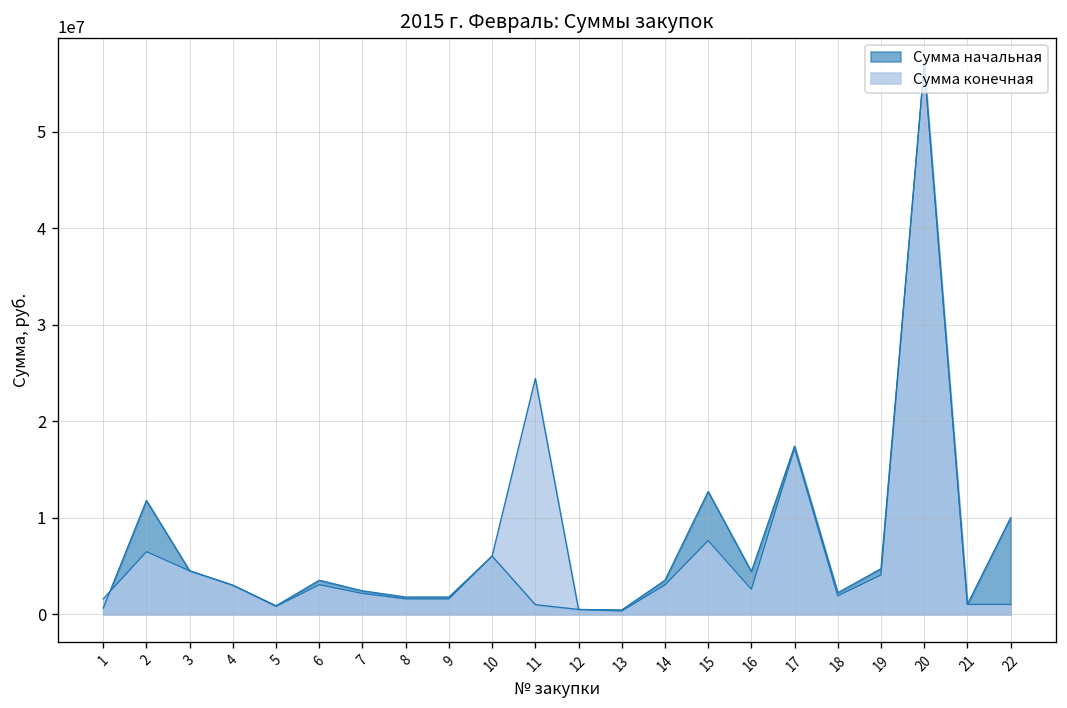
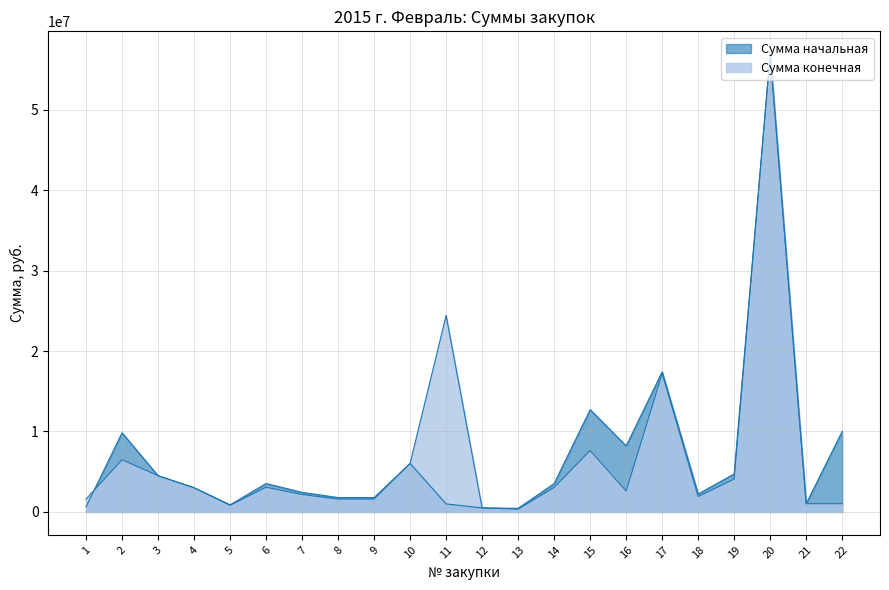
Сумма начальная, 2: 12000000 -> 10000000
Сумма начальная, 16: 4000000 -> 8000000
